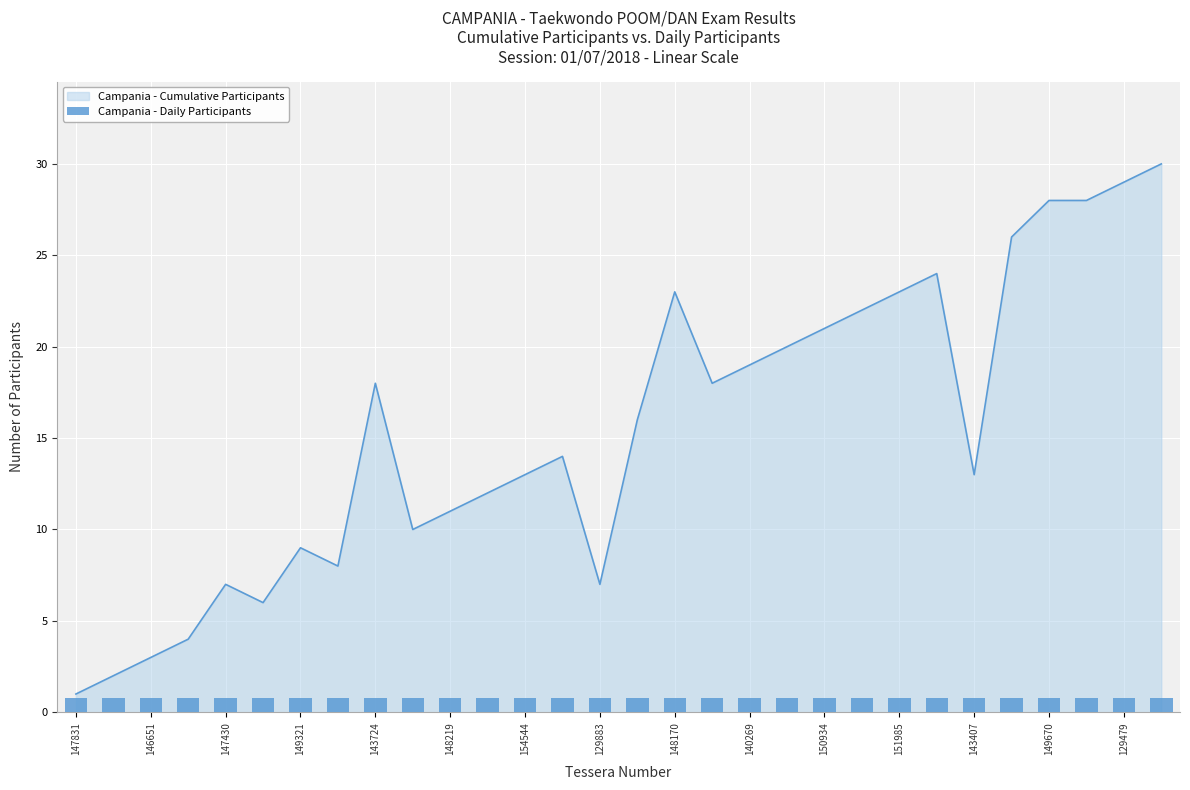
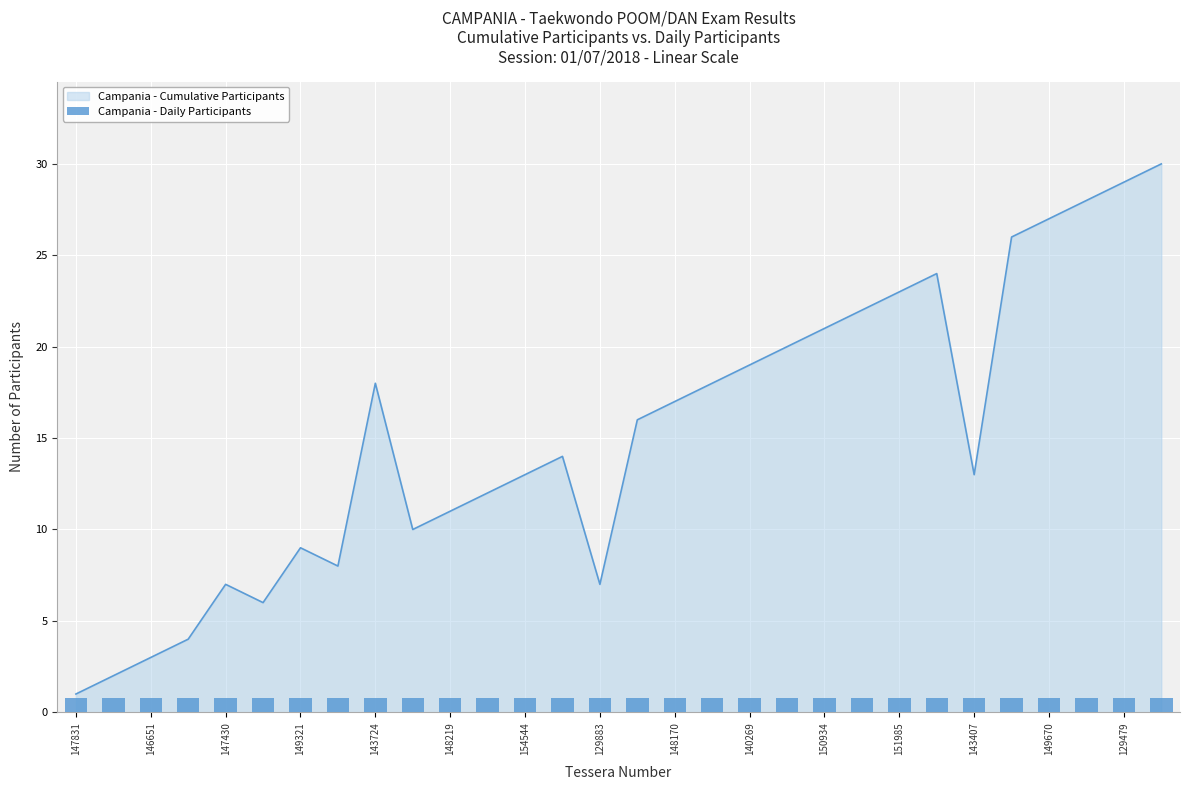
Campania - Cumulative Participants, 148170: 23 -> 17
Campania - Cumulative Participants, 149670: 28 -> 27
